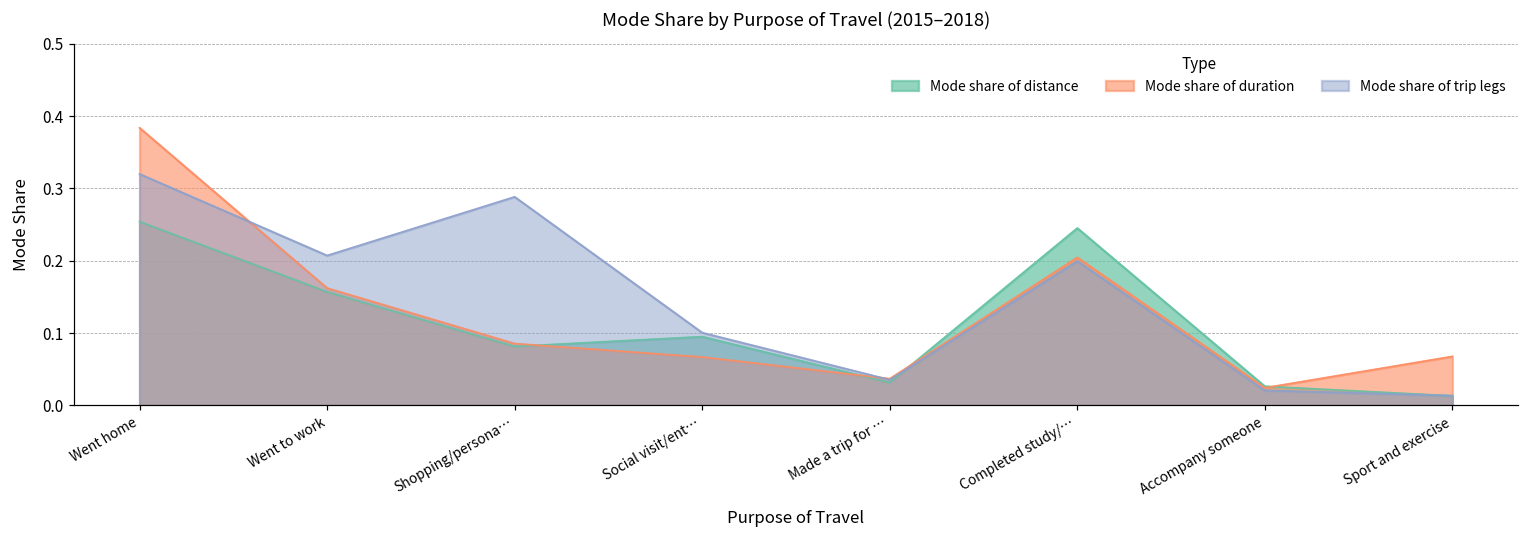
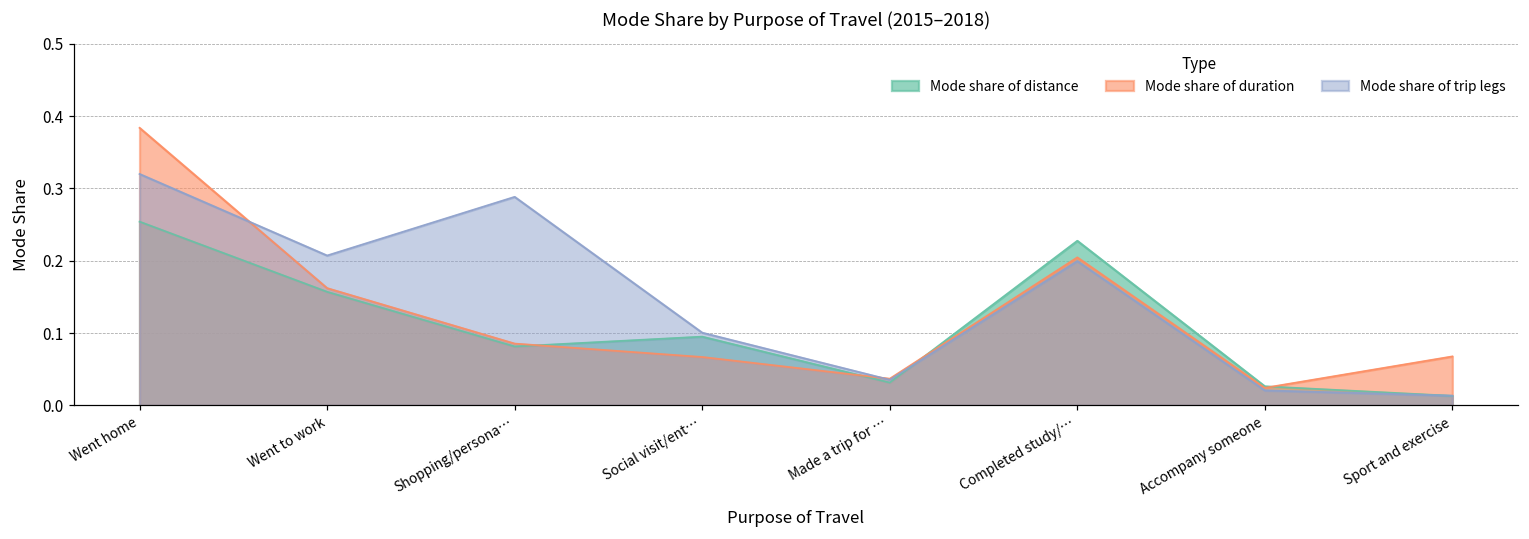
Mode share of distance, Completed study/…: 0.25 -> 0.23
